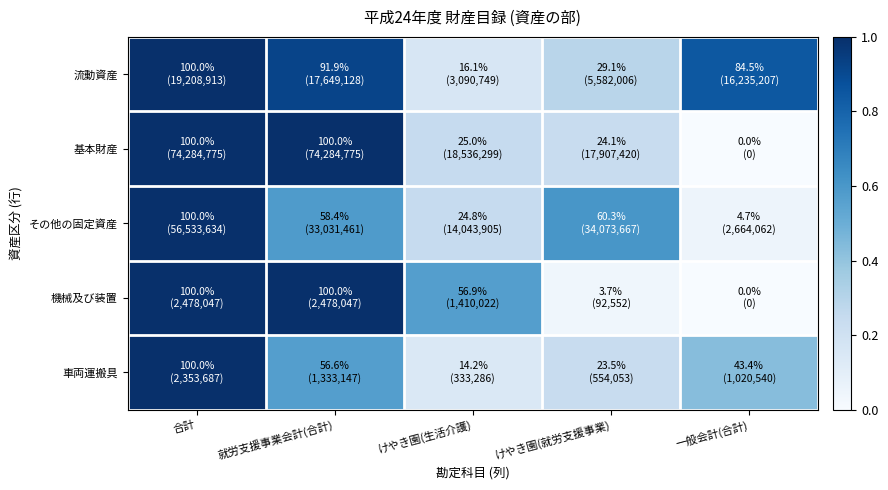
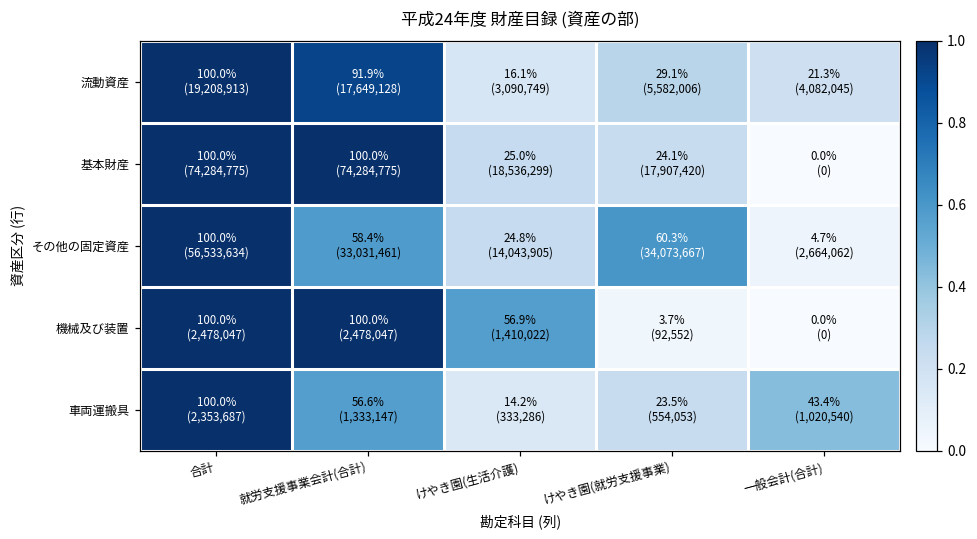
流動資産, 一般会計(合計): 84.5% (16,235,207) -> 21.3% (4,082,045)
